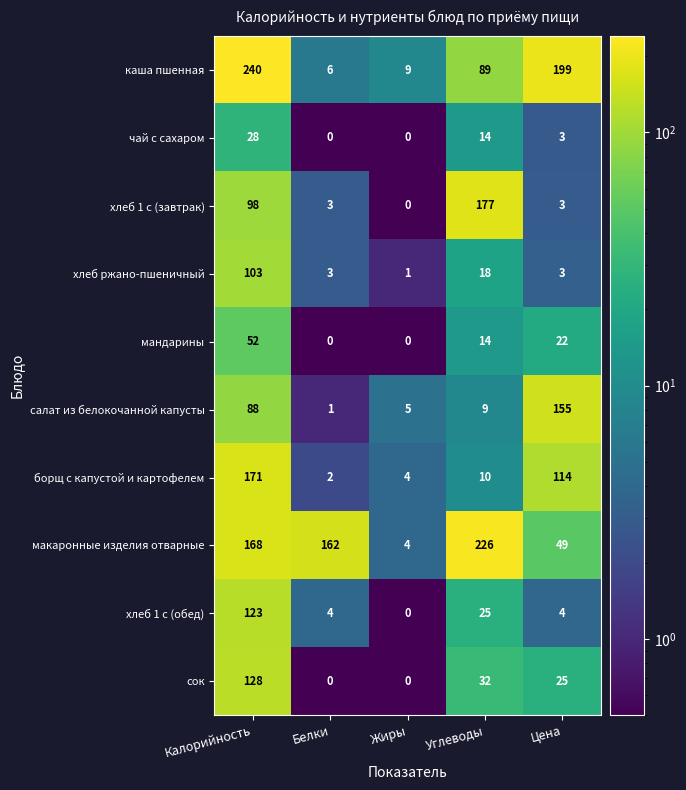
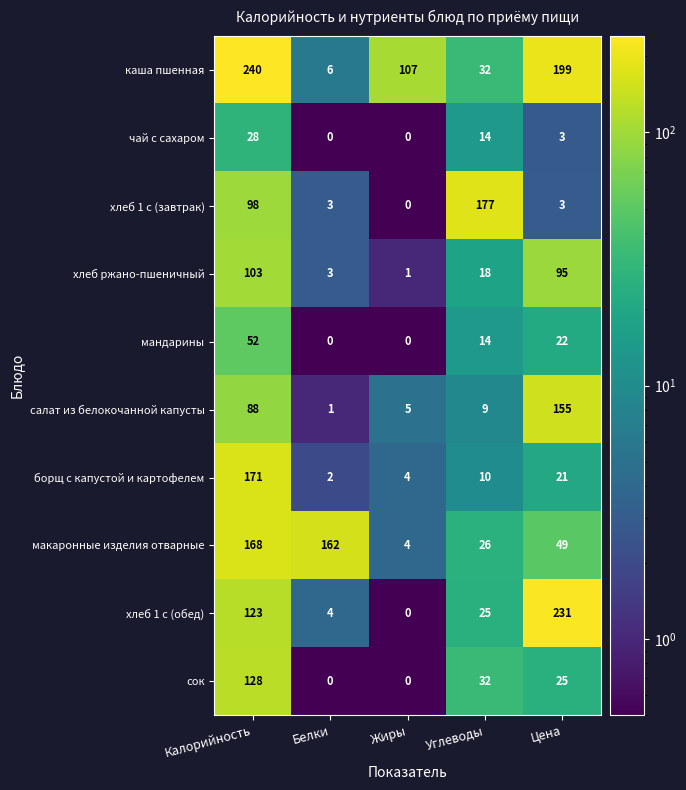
каша пшенная, Жиры: 9 -> 107
каша пшенная, Углеводы: 89 -> 32
хлеб ржано-пшеничный, Цена: 3 -> 95
борщ с капустой и картофелем, Цена: 114 -> 21
макаронные изделия отварные, Углеводы: 226 -> 26
хлеб 1 с (обед), Цена: 4 -> 231
